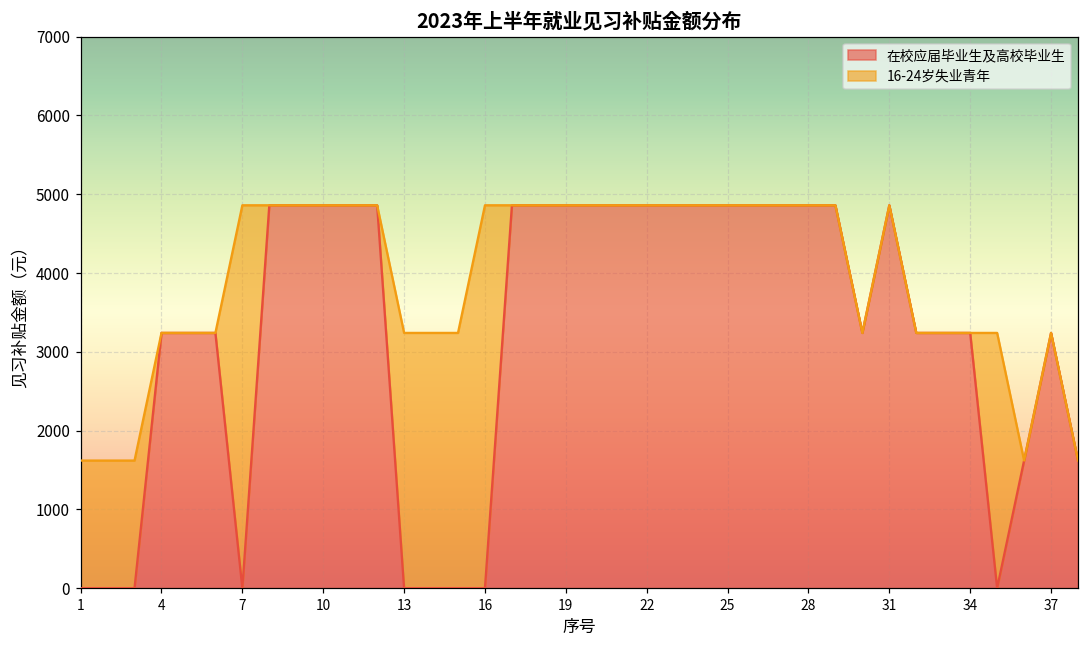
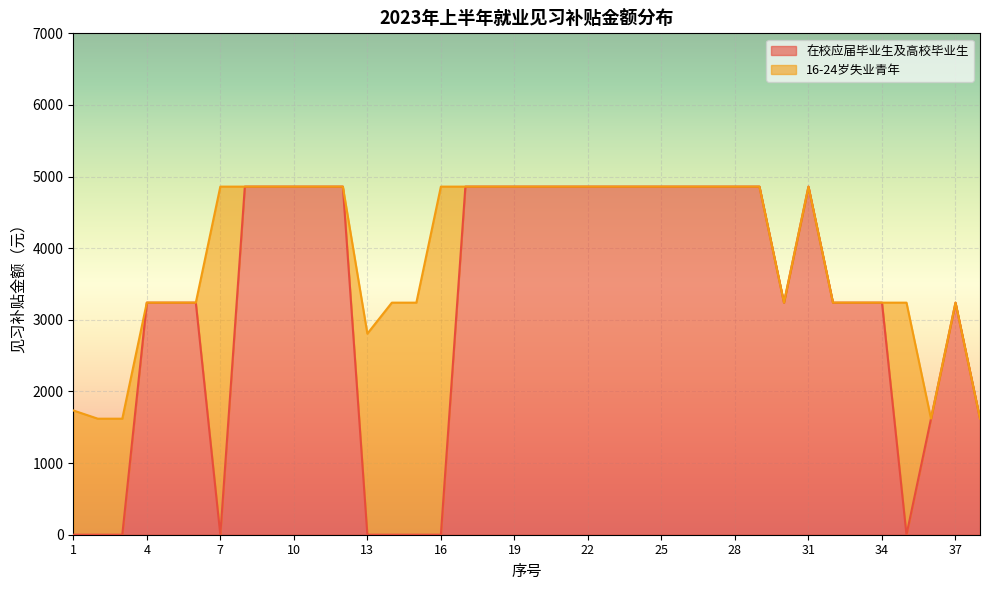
16-24岁失业青年, 1: 1600 -> 1700
16-24岁失业青年, 13: 3200 -> 2800
